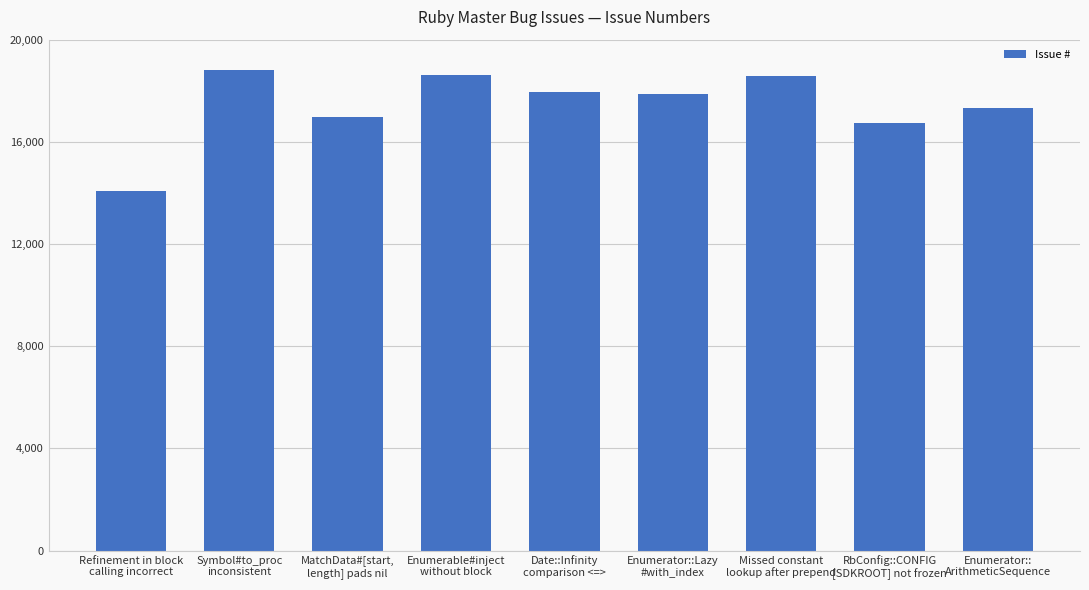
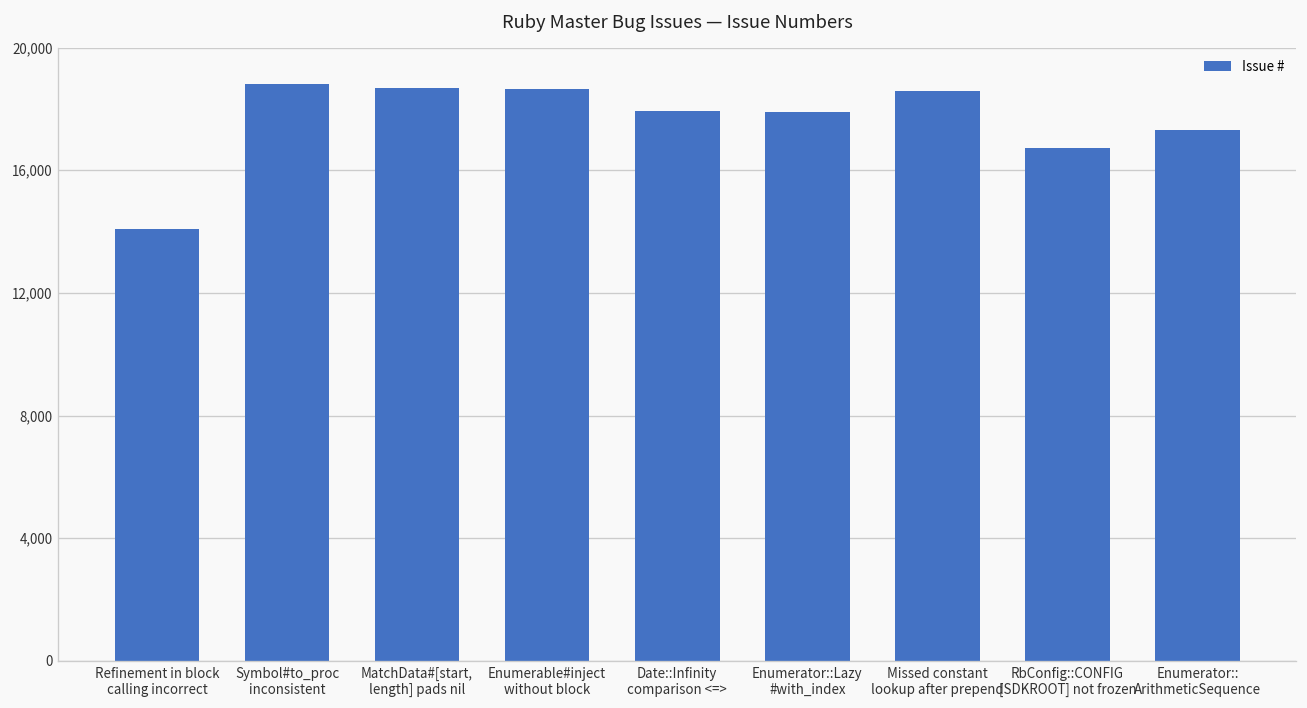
MatchData#[start, length] pads nil: 17,000 -> 18,700
